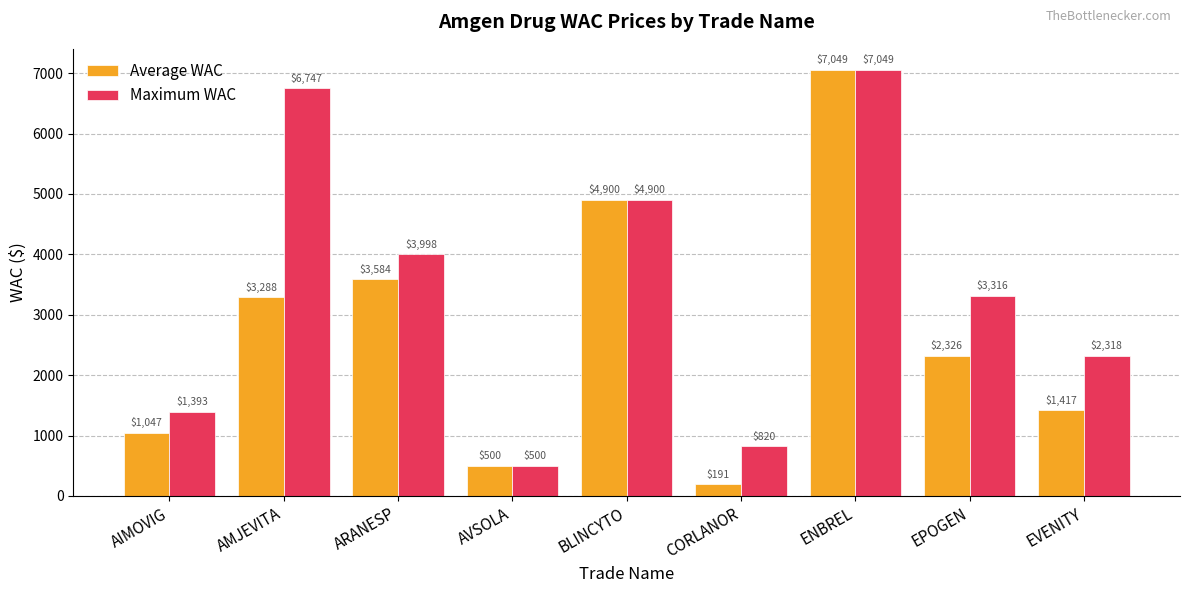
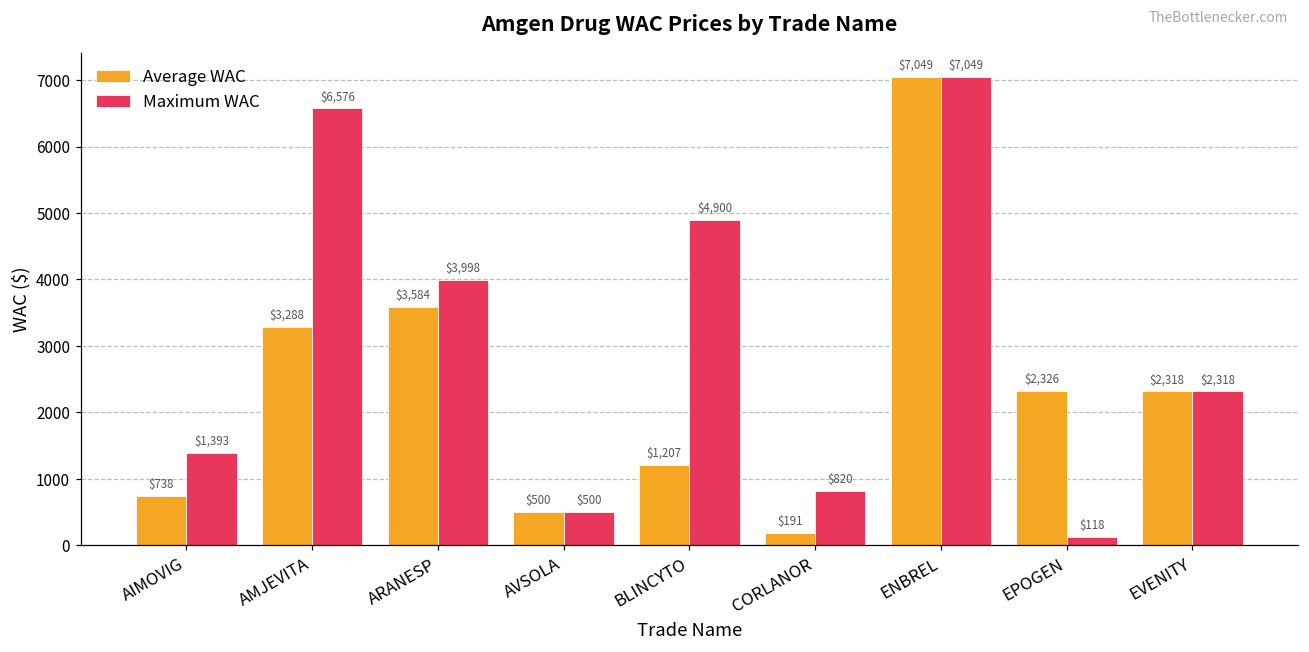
Average WAC, AIMOVIG: $1,047 -> $738
Maximum WAC, AMJEVITA: $6,747 -> $6,576
Average WAC, BLINCYTO: $4,900 -> $1,207
Maximum WAC, EPOGEN: $3,316 -> $118
Average WAC, EVENITY: $1,417 -> $2,318
